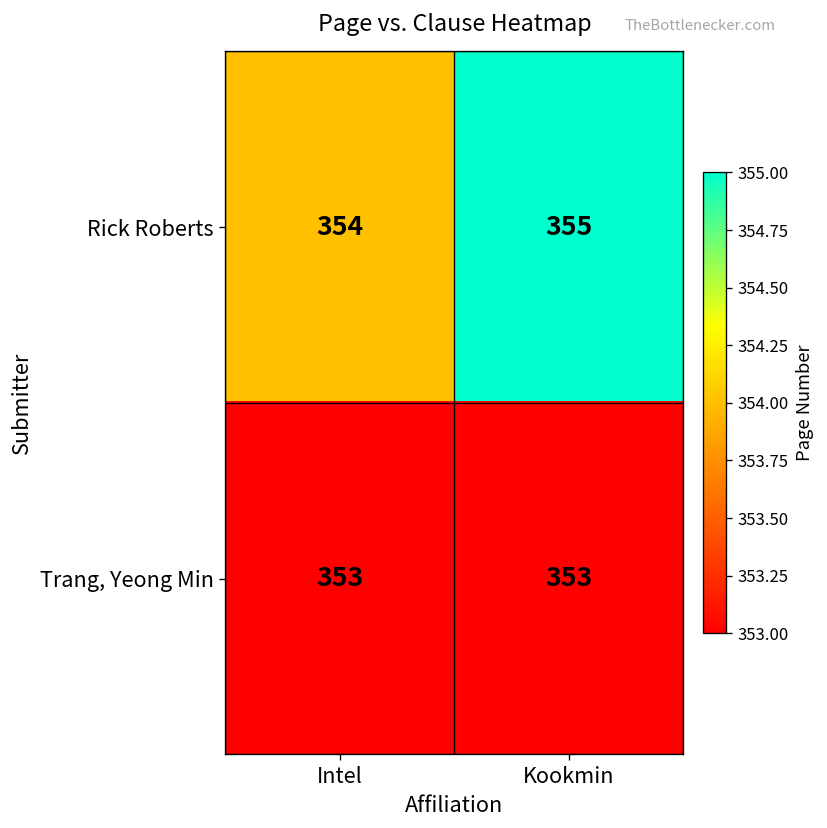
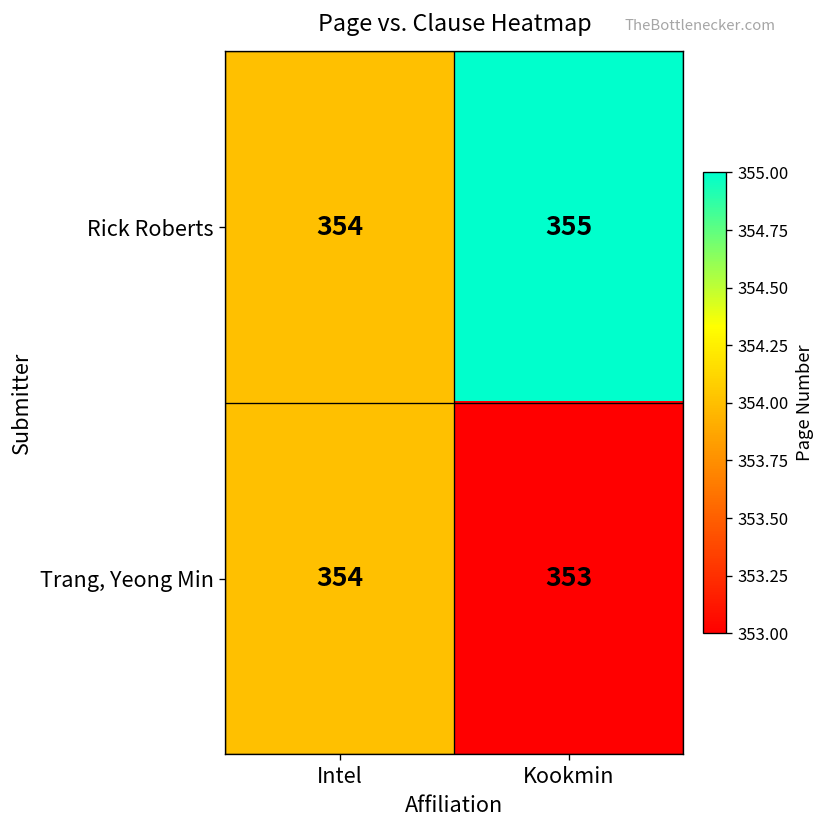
Trang, Yeong Min, Intel: 353 -> 354
